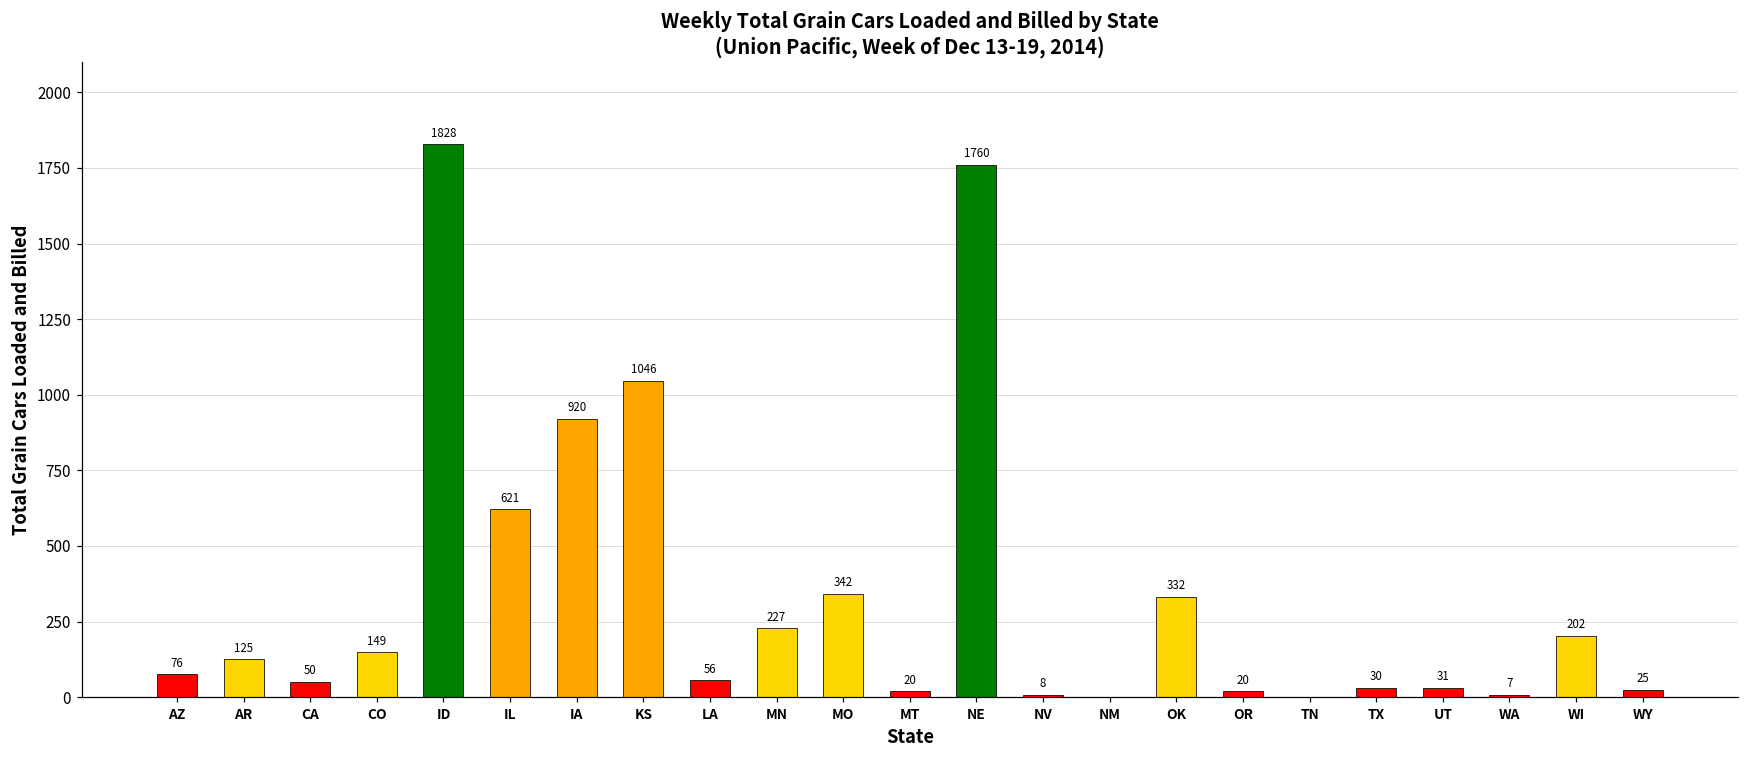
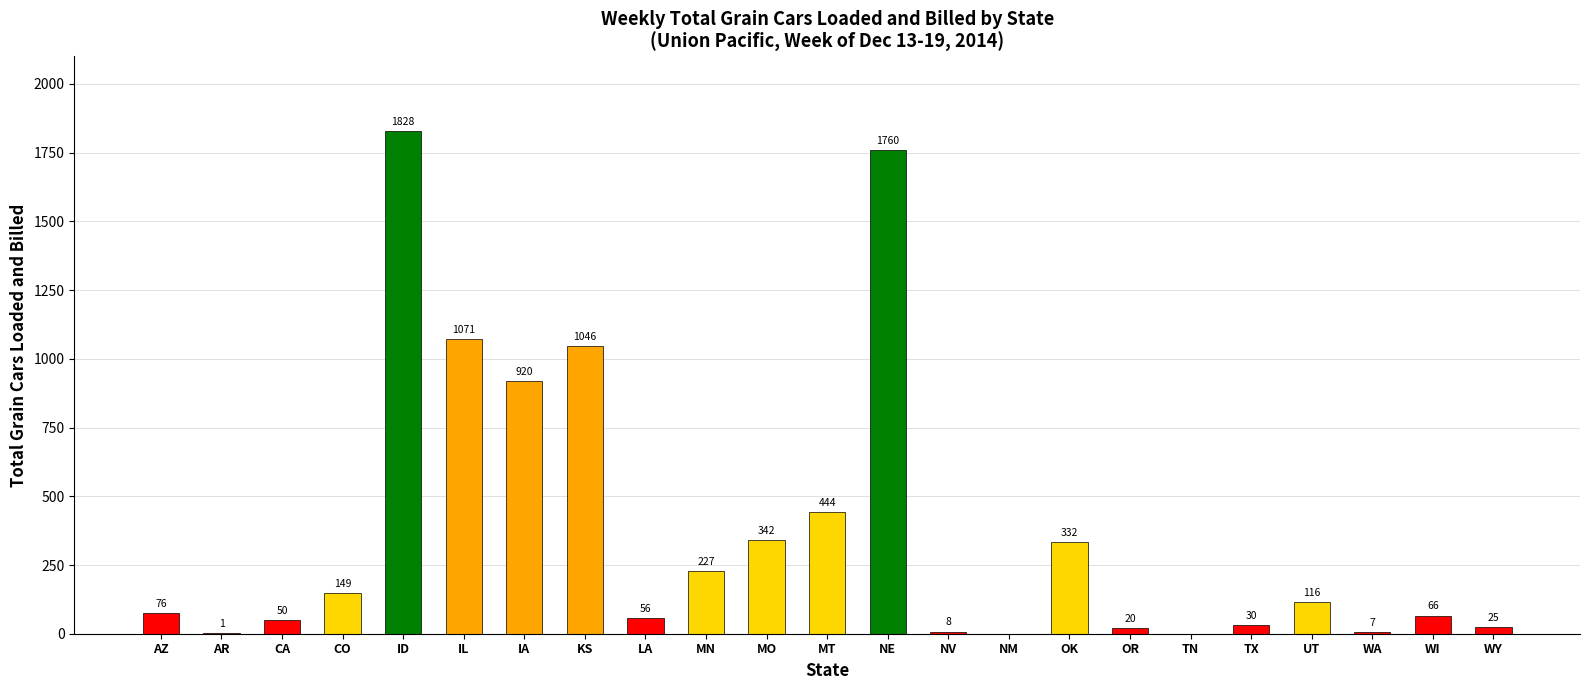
AR: 125 -> 1
IL: 621 -> 1071
MT: 20 -> 444
UT: 31 -> 116
WI: 202 -> 66
